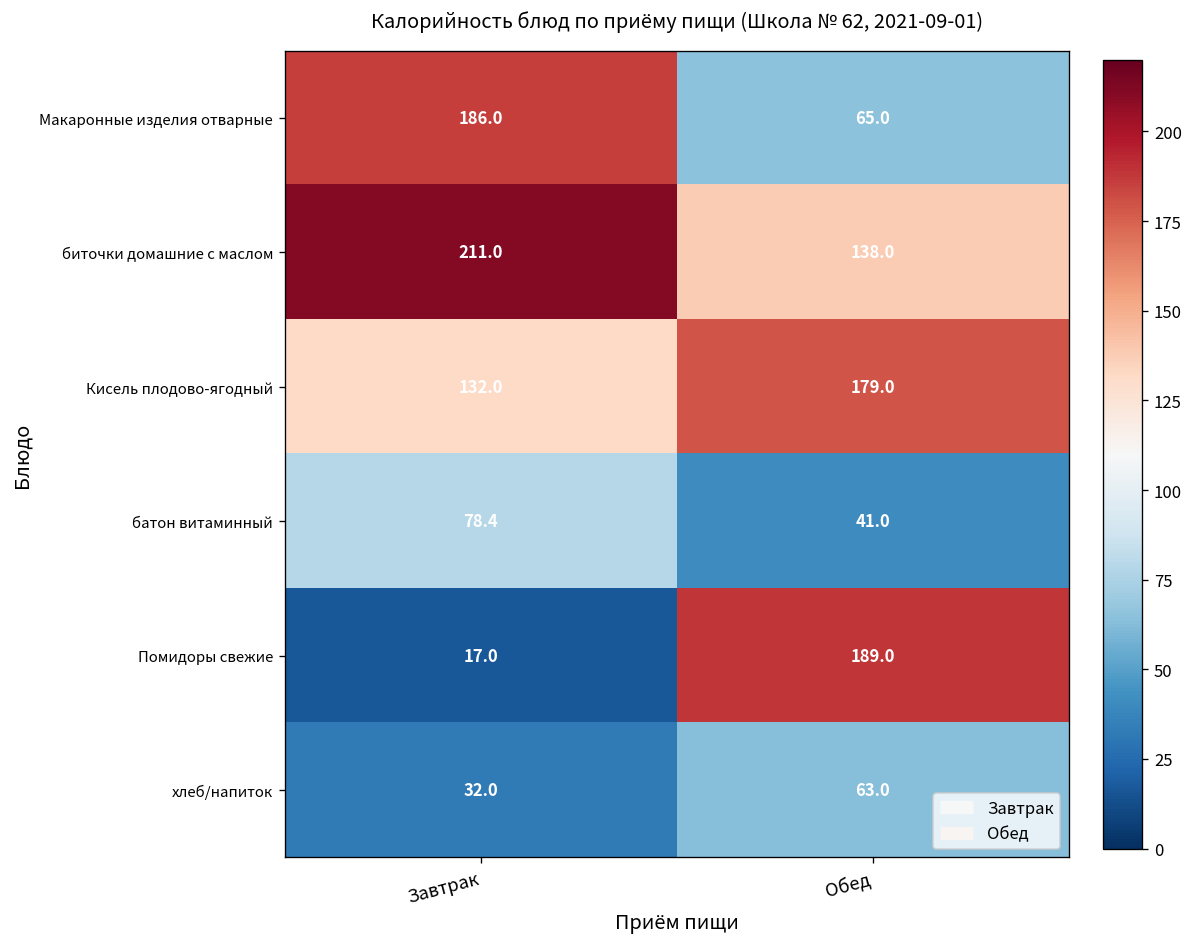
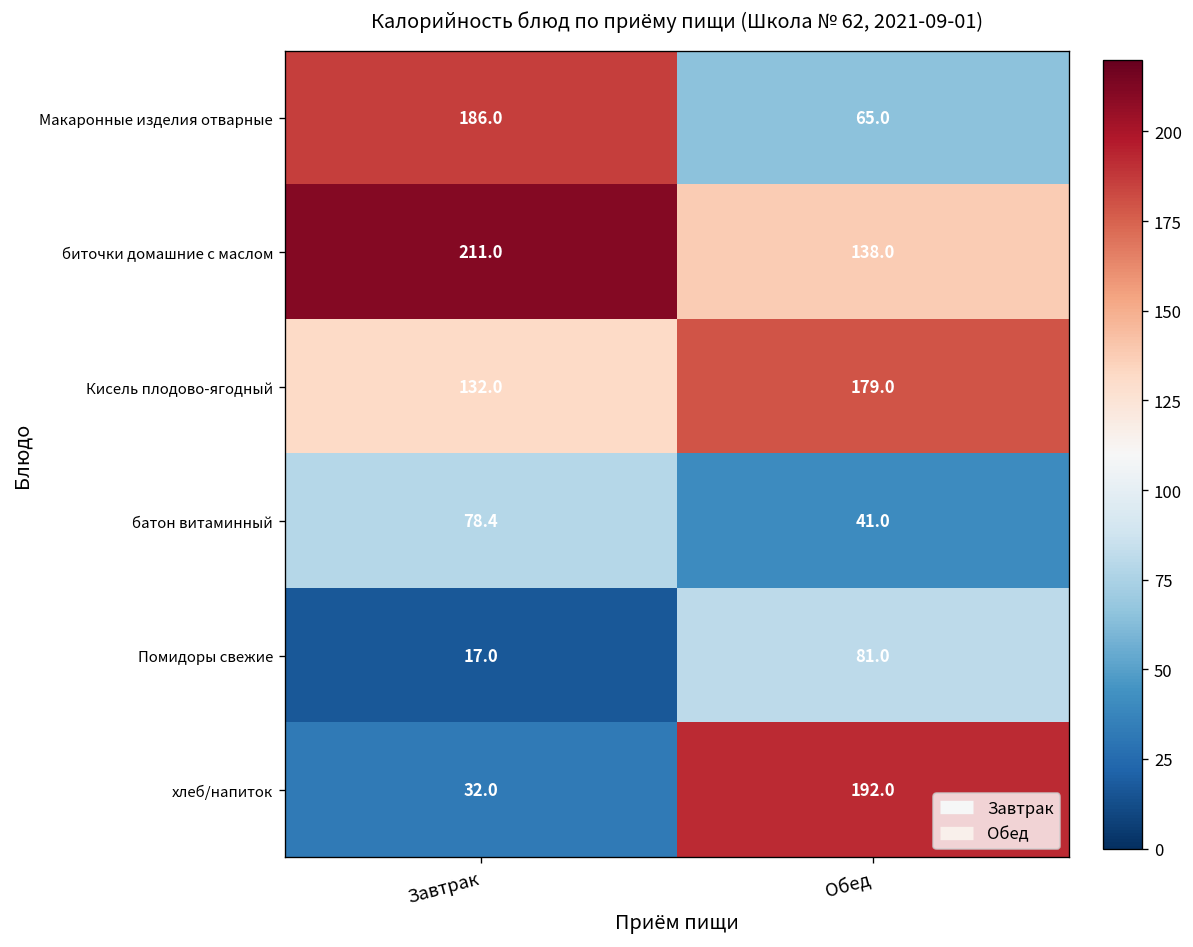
Помидоры свежие, Обед: 189.0 -> 81.0
хлеб/напиток, Обед: 63.0 -> 192.0
